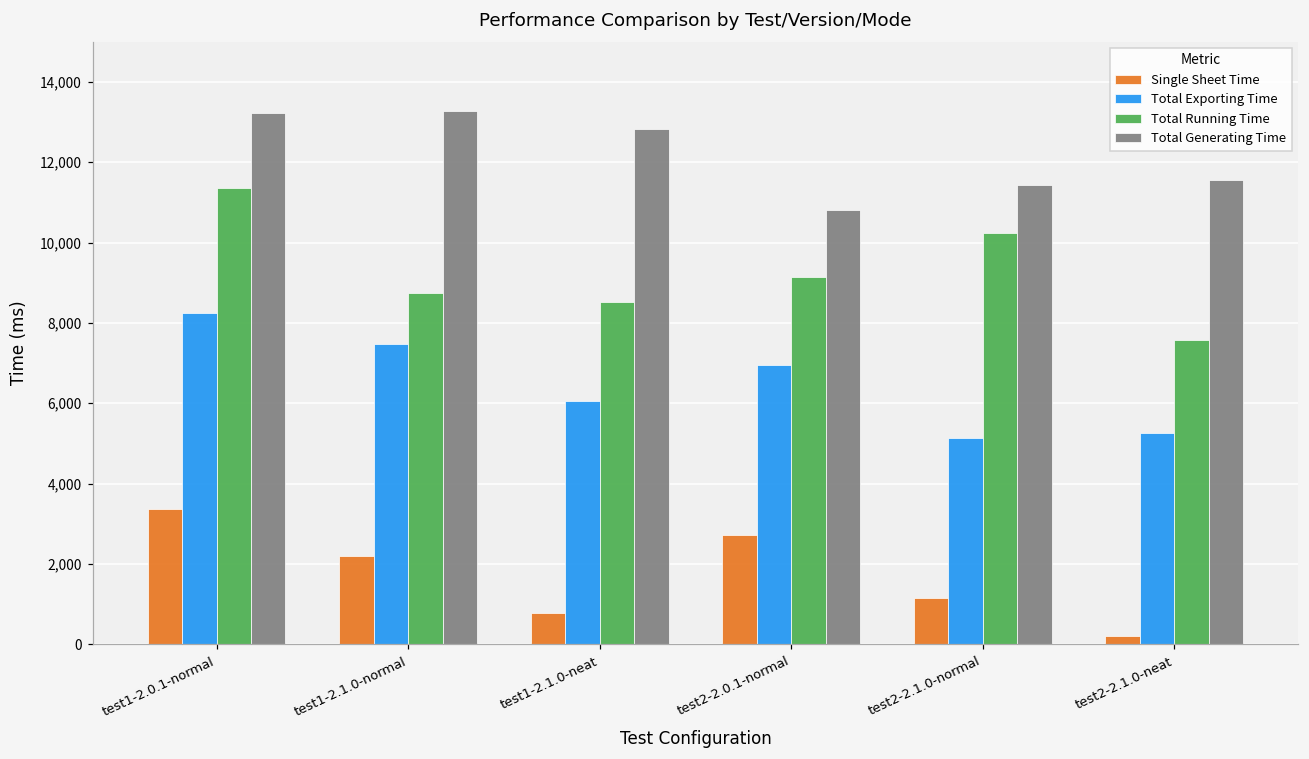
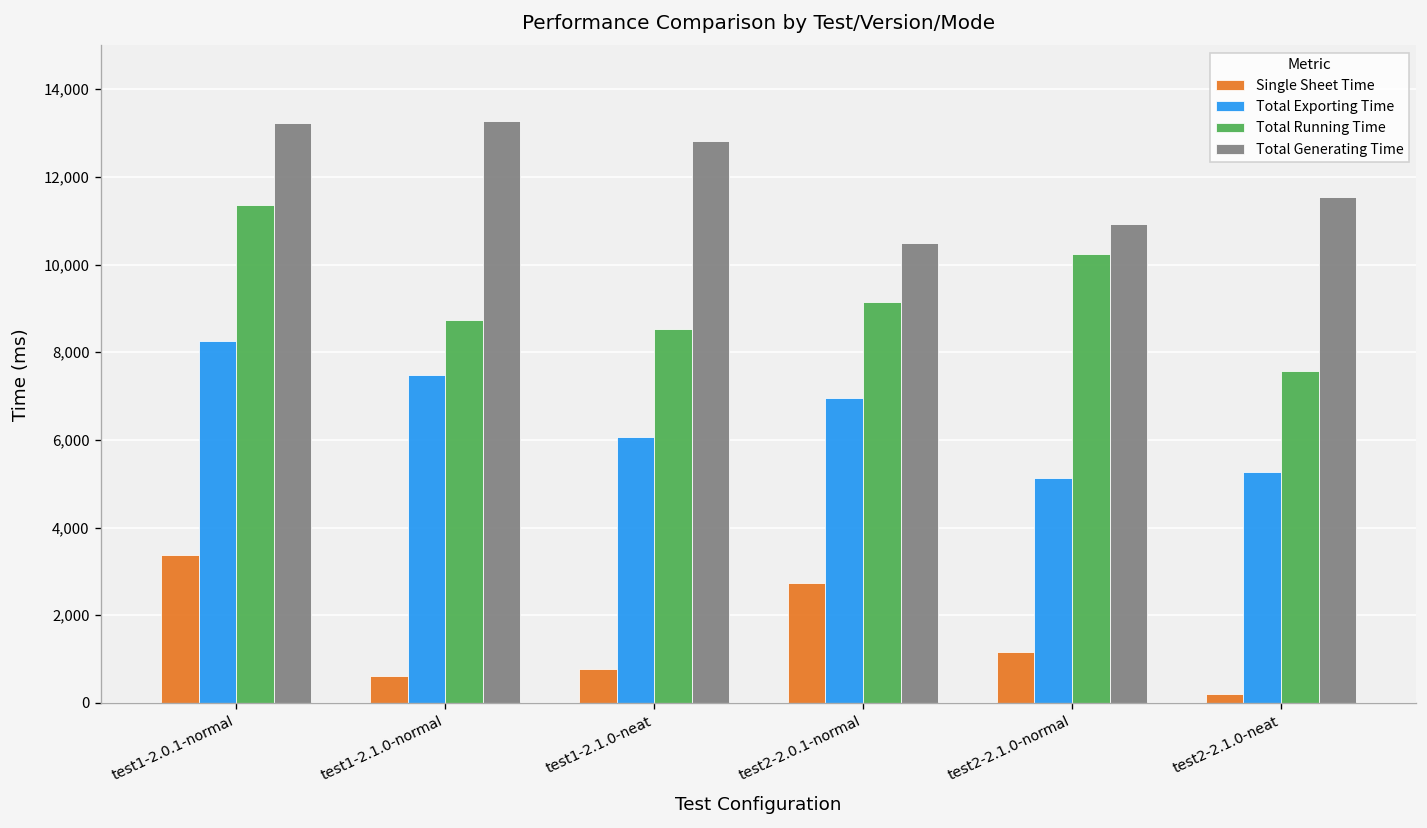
Single Sheet Time, test1-2.1.0-normal: 2,200 -> 600
Total Generating Time, test2-2.0.1-normal: 10,800 -> 10,500
Total Generating Time, test2-2.1.0-normal: 11,400 -> 10,900
